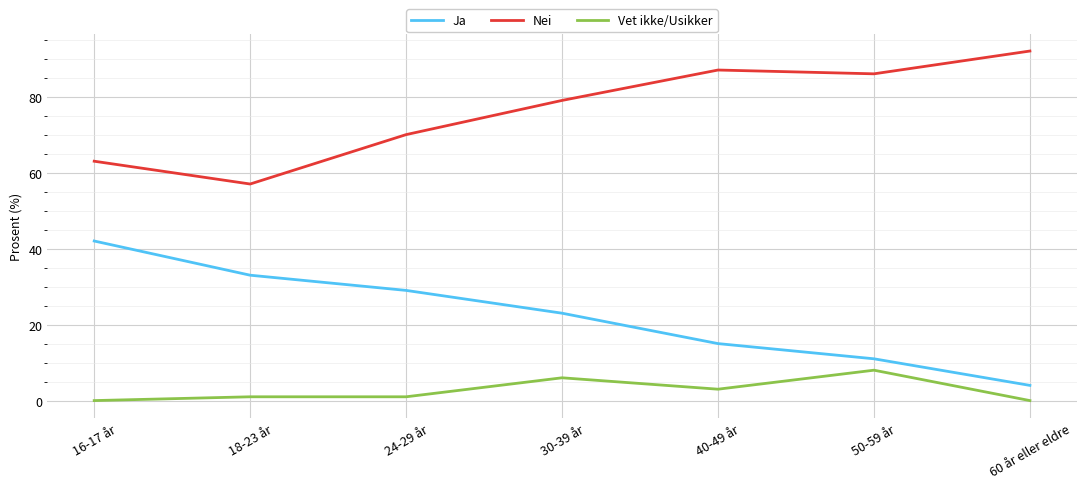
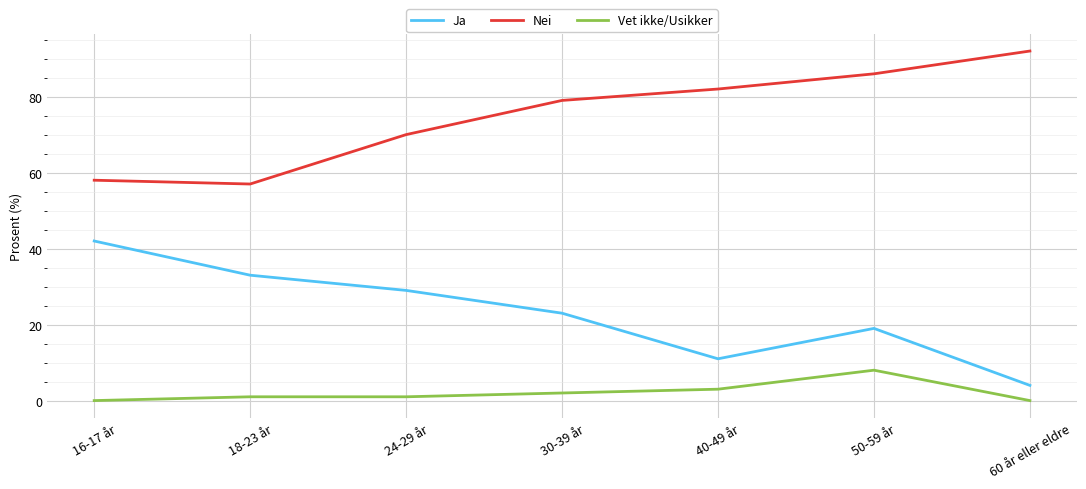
Nei, 16-17 år: 63 -> 58
Vet ikke/Usikker, 30-39 år: 6 -> 2
Ja, 40-49 år: 15 -> 11
Nei, 40-49 år: 87 -> 82
Ja, 50-59 år: 11 -> 19
